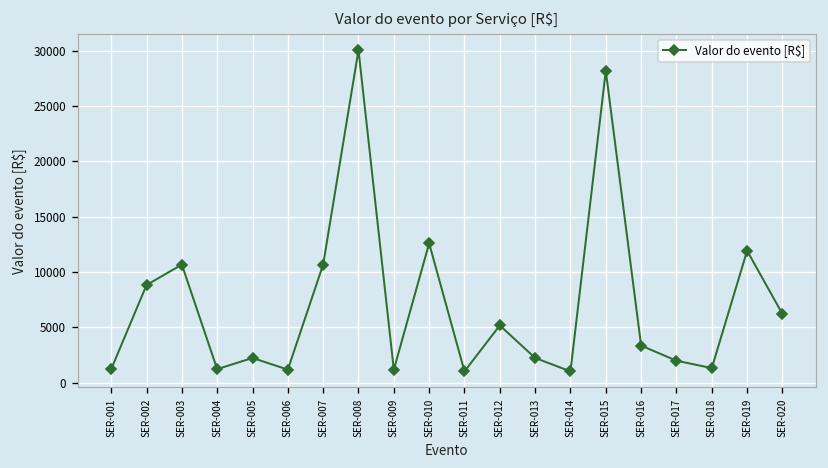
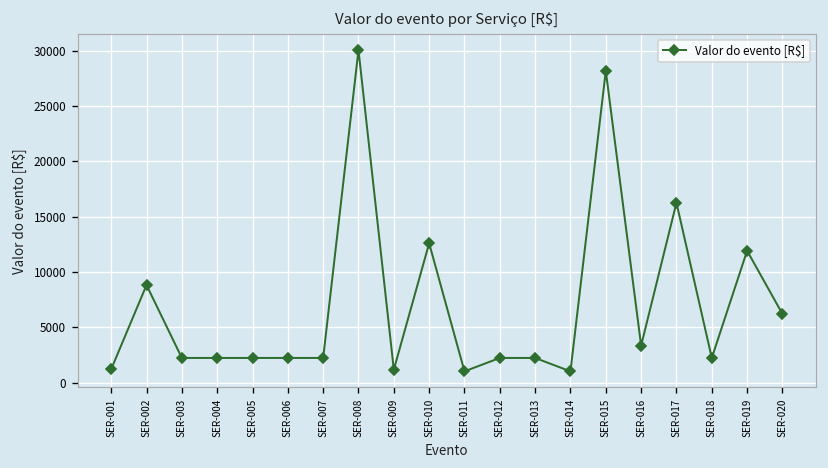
SER-003: 11000 -> 2000
SER-004: 1000 -> 2000
SER-006: 1000 -> 2000
SER-007: 11000 -> 2000
SER-012: 5000 -> 2000
SER-017: 2000 -> 16000
SER-018: 1000 -> 2000
